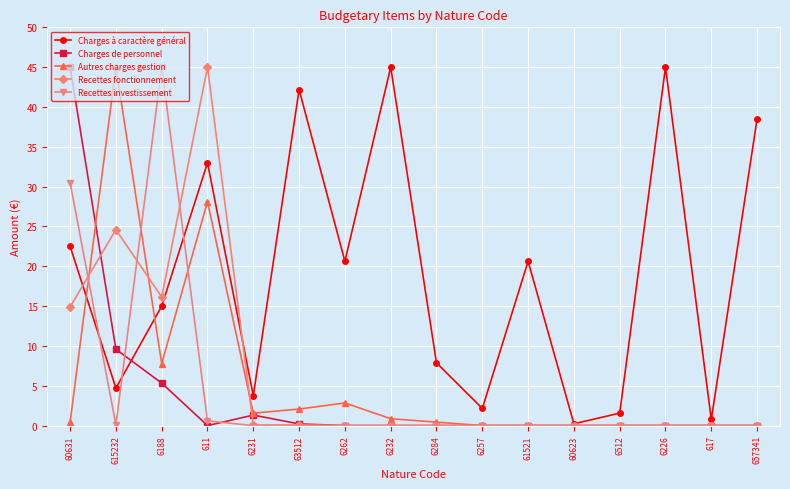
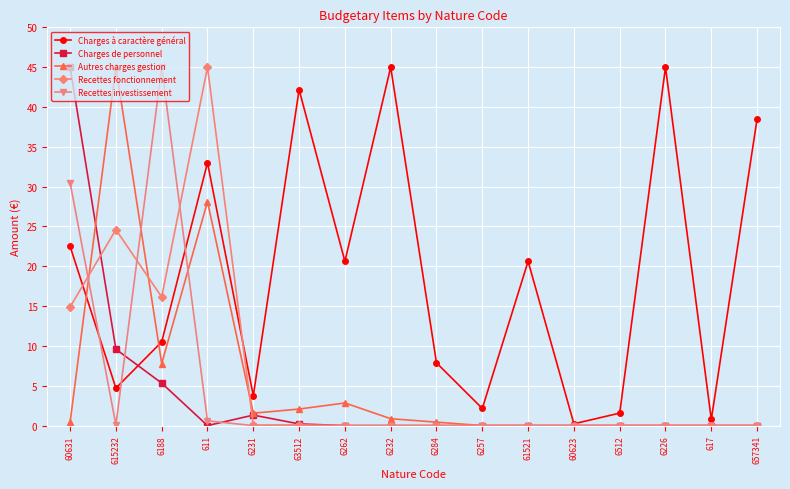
Charges à caractère général, 6188: 15 -> 11
